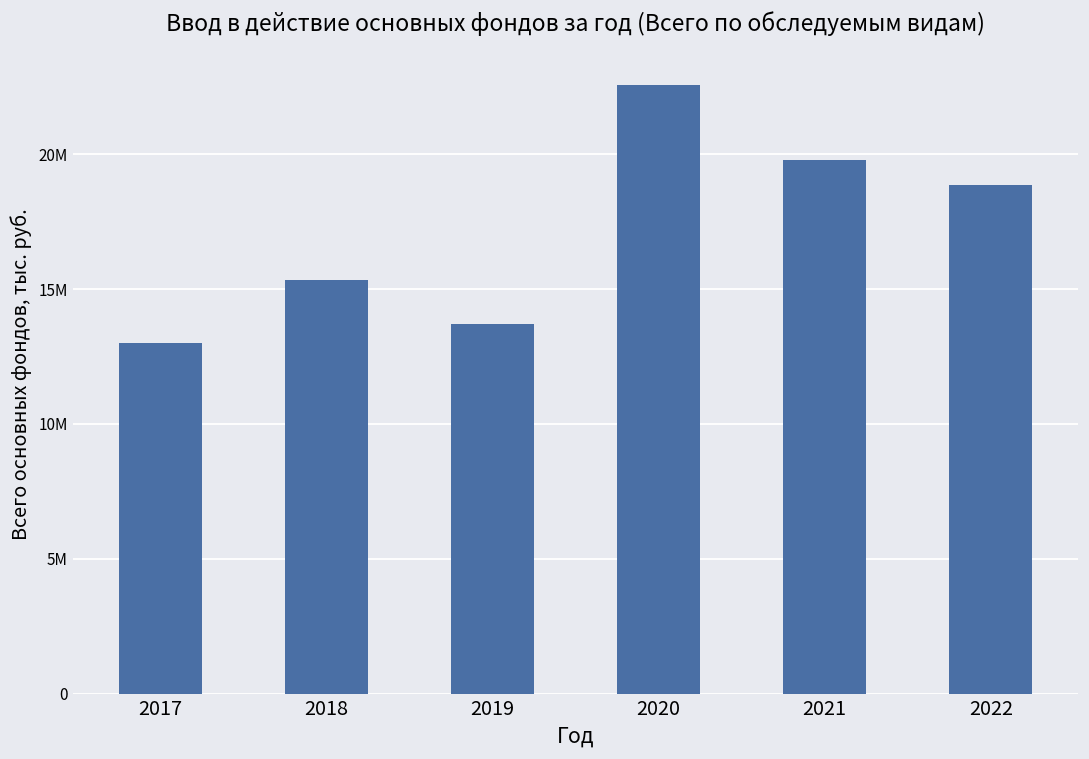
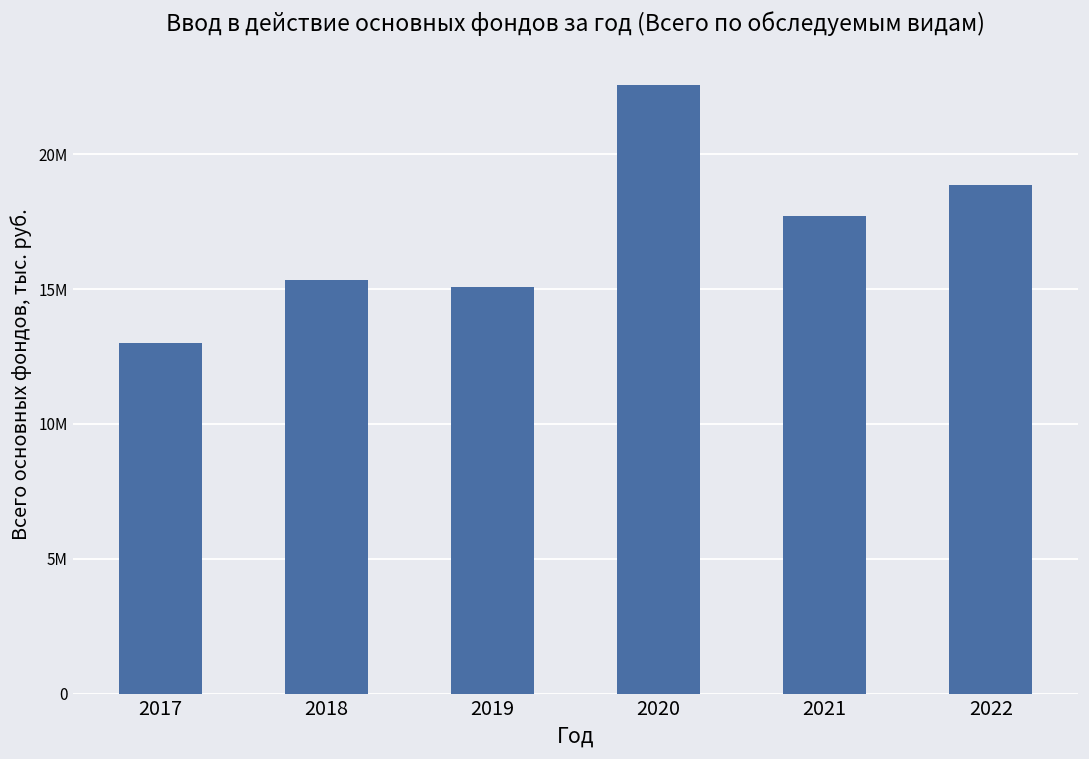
2019: 13700000 -> 15100000
2021: 19800000 -> 17700000
